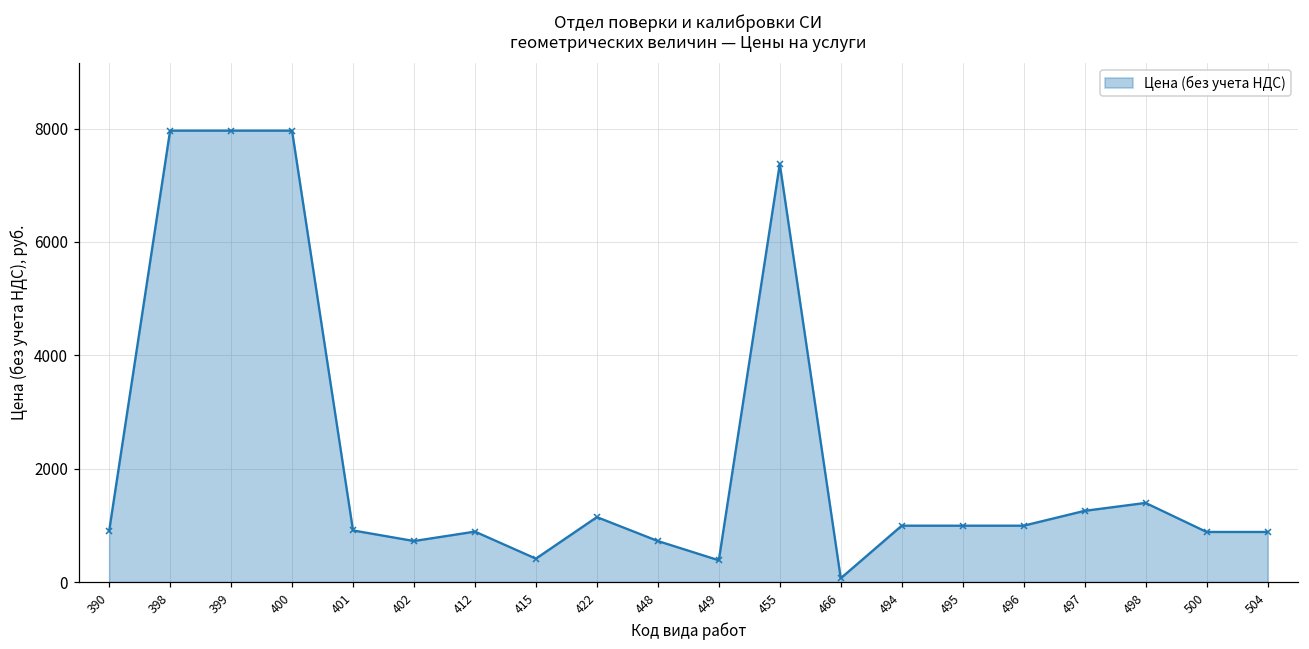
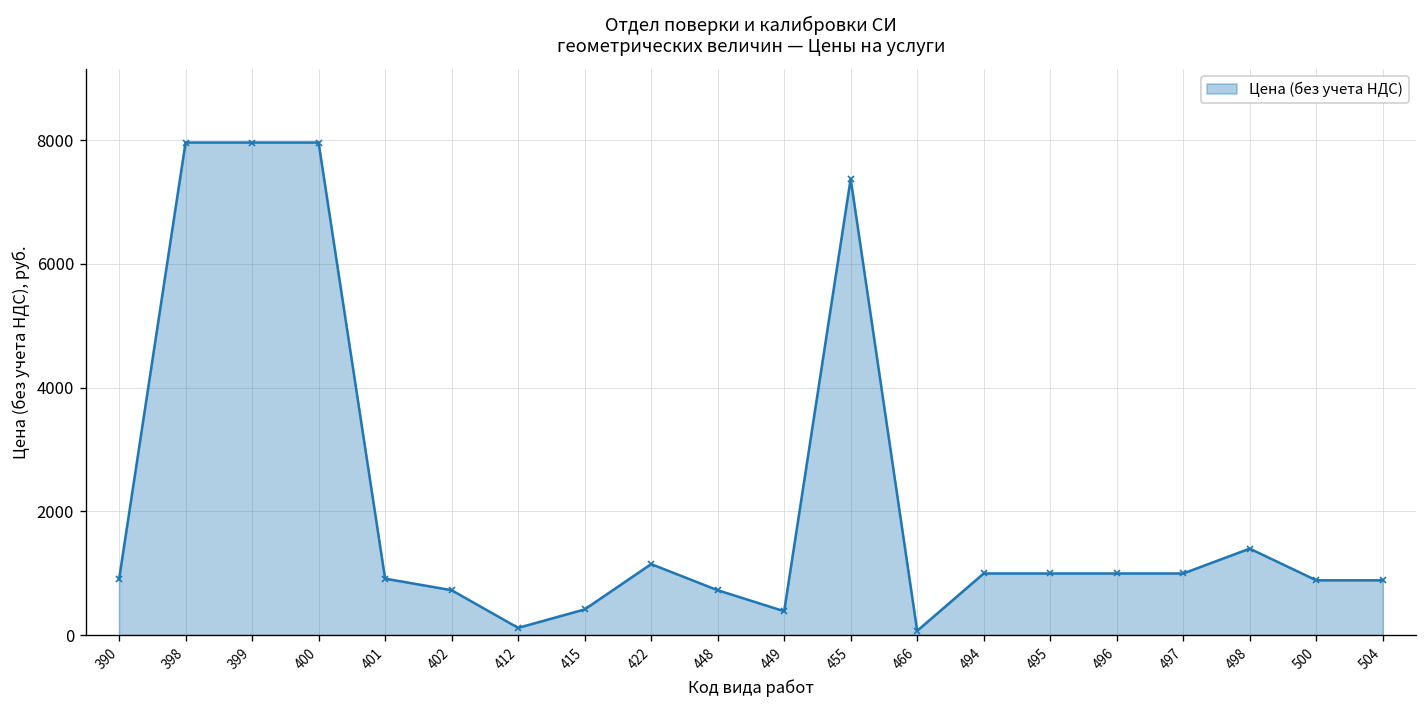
412: 900 -> 100
497: 1300 -> 1000
